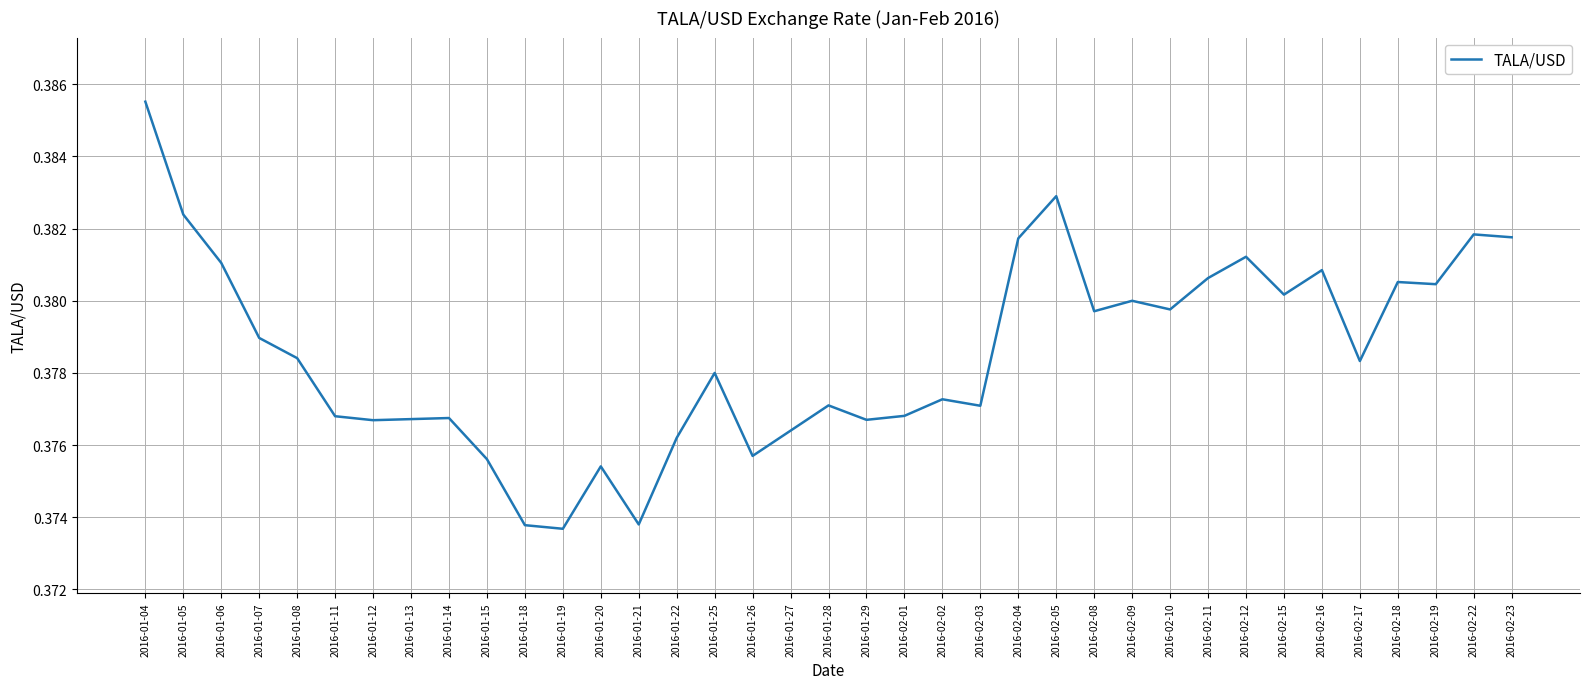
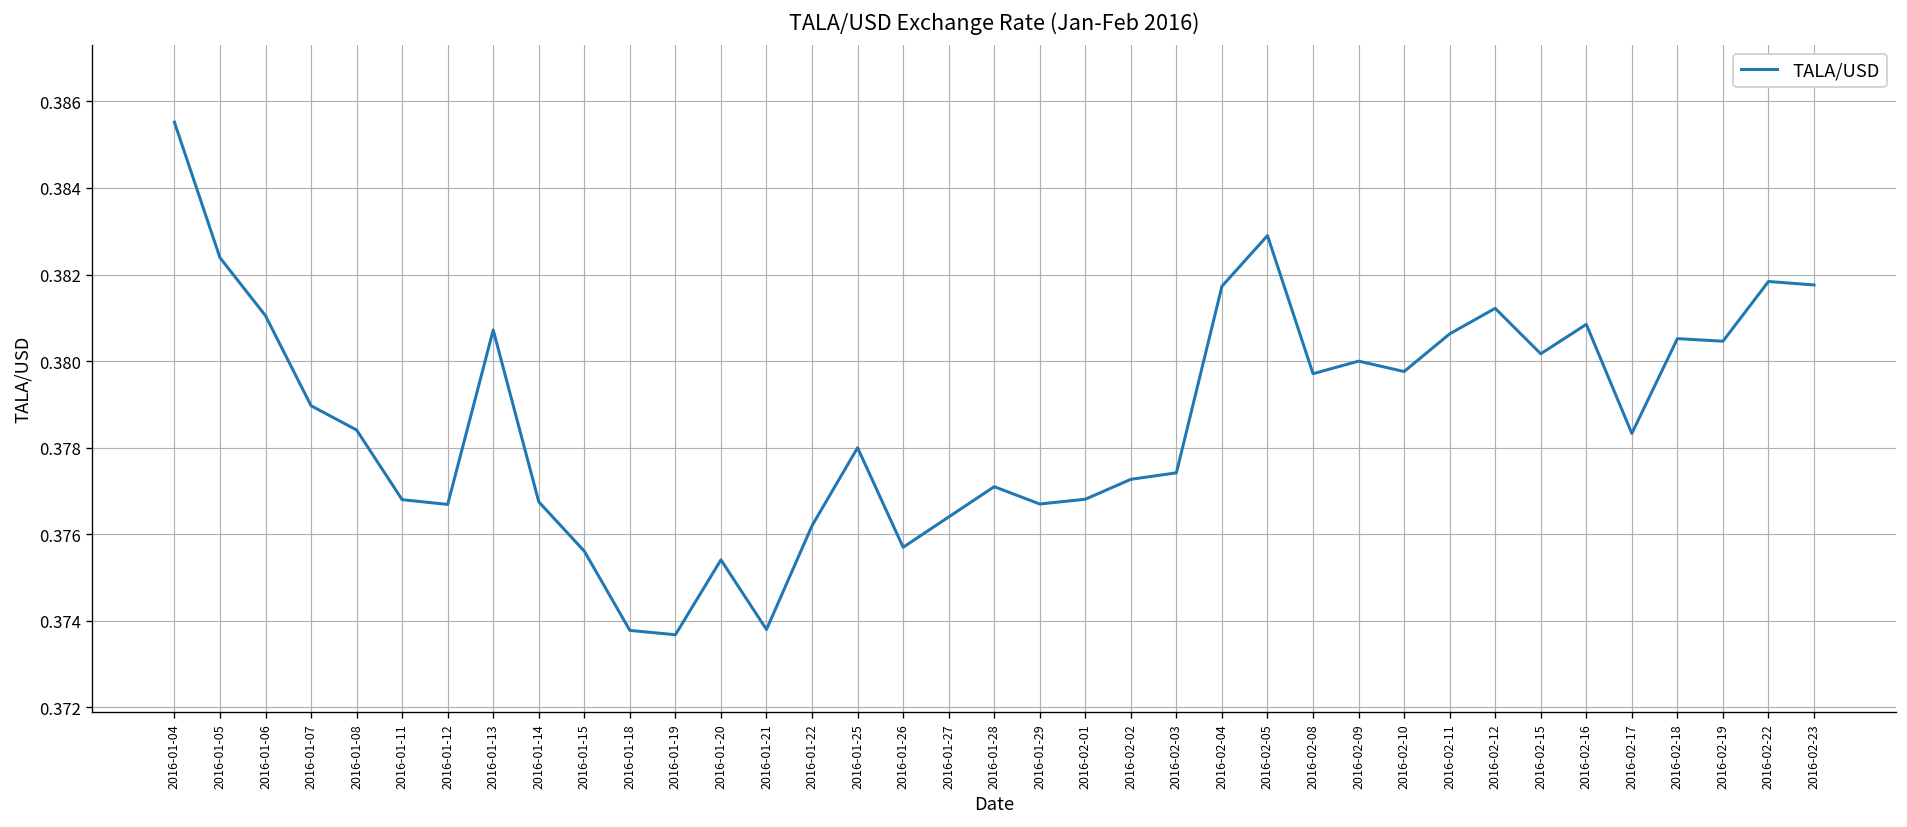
2016-01-13: 0.3767 -> 0.3807
2016-02-03: 0.3771 -> 0.3774
